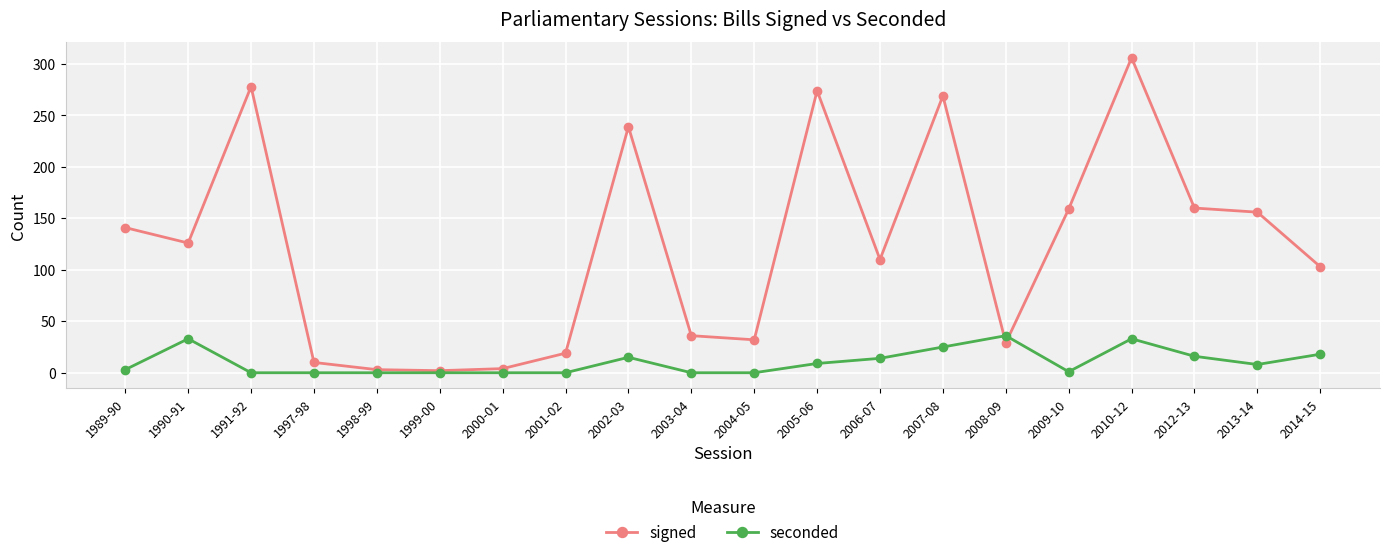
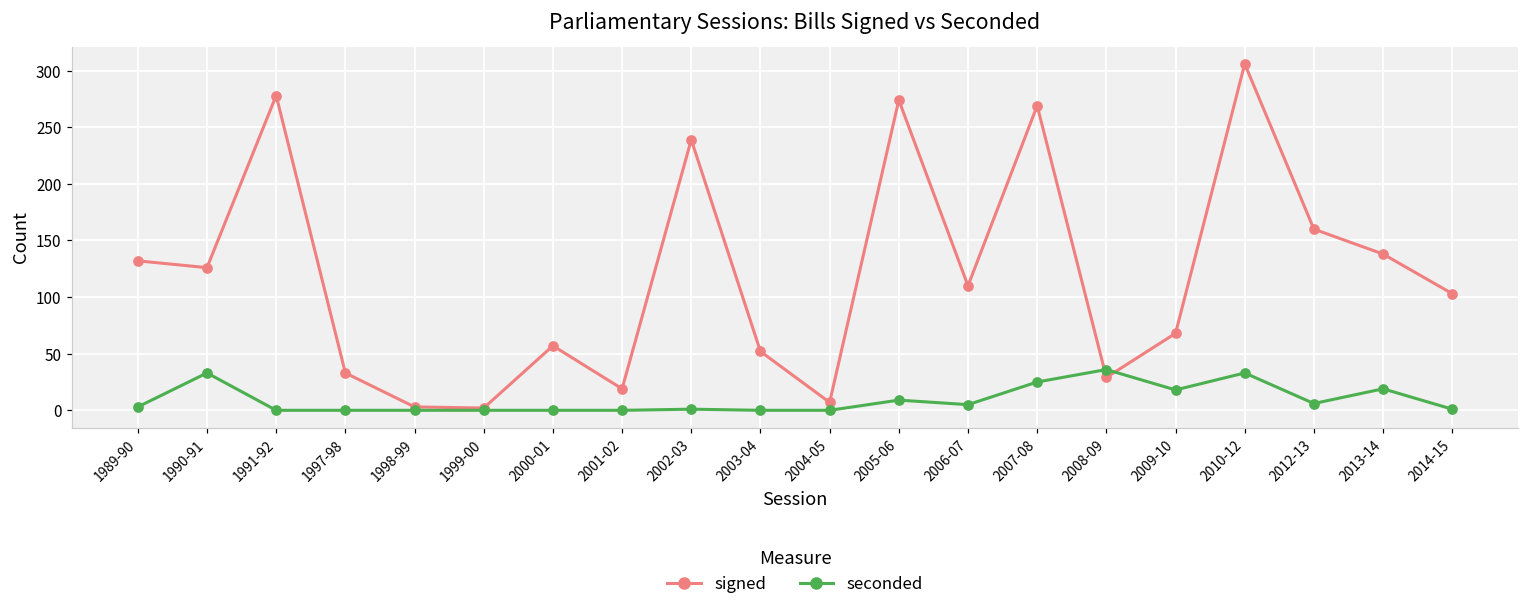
signed, 1989-90: 141 -> 132
signed, 1997-98: 10 -> 33
signed, 2000-01: 4 -> 57
seconded, 2002-03: 15 -> 1
signed, 2003-04: 36 -> 52
signed, 2004-05: 32 -> 7
seconded, 2006-07: 14 -> 5
signed, 2009-10: 159 -> 68
seconded, 2009-10: 1 -> 18
seconded, 2012-13: 16 -> 6
signed, 2013-14: 156 -> 138
seconded, 2013-14: 8 -> 19
seconded, 2014-15: 18 -> 1
